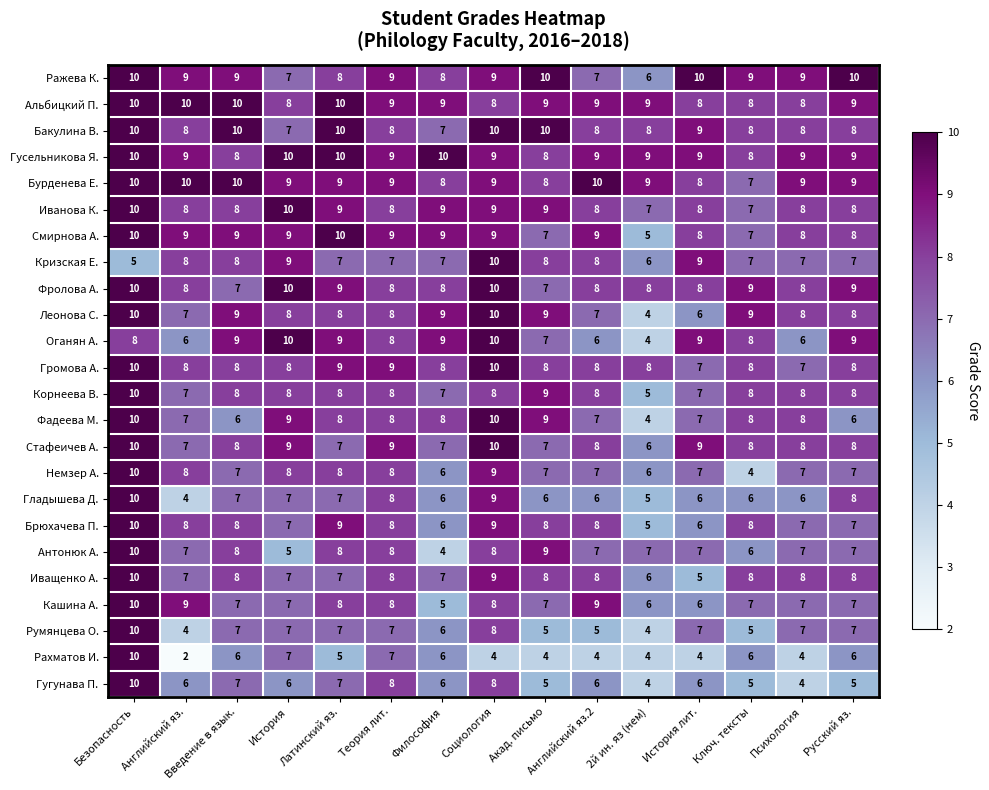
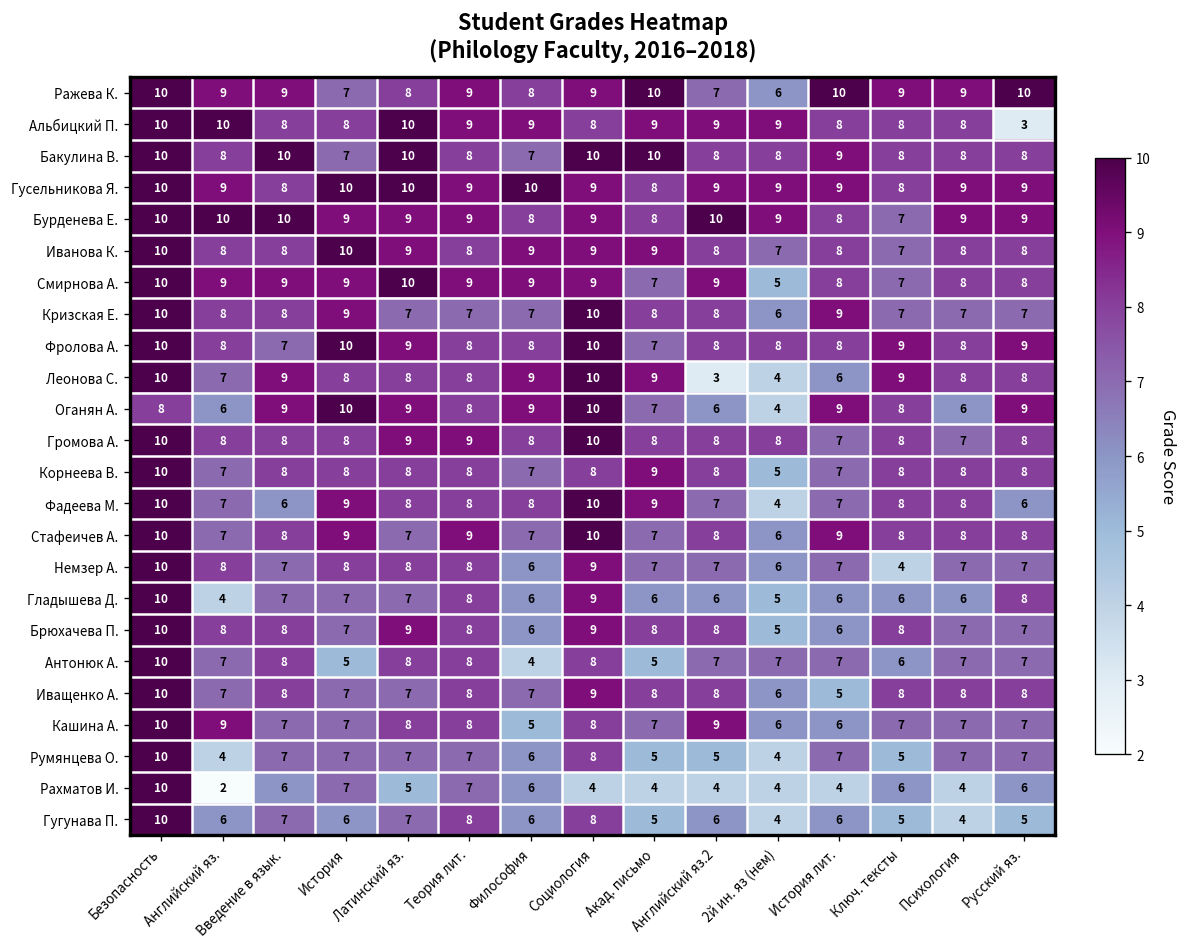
Альбицкий П., Введение в язык.: 10 -> 8
Альбицкий П., Русский яз.: 9 -> 3
Кризская Е., Безопасность: 5 -> 10
Леонова С., Английский яз.2: 7 -> 3
Антонюк А., Акад. письмо: 9 -> 5
